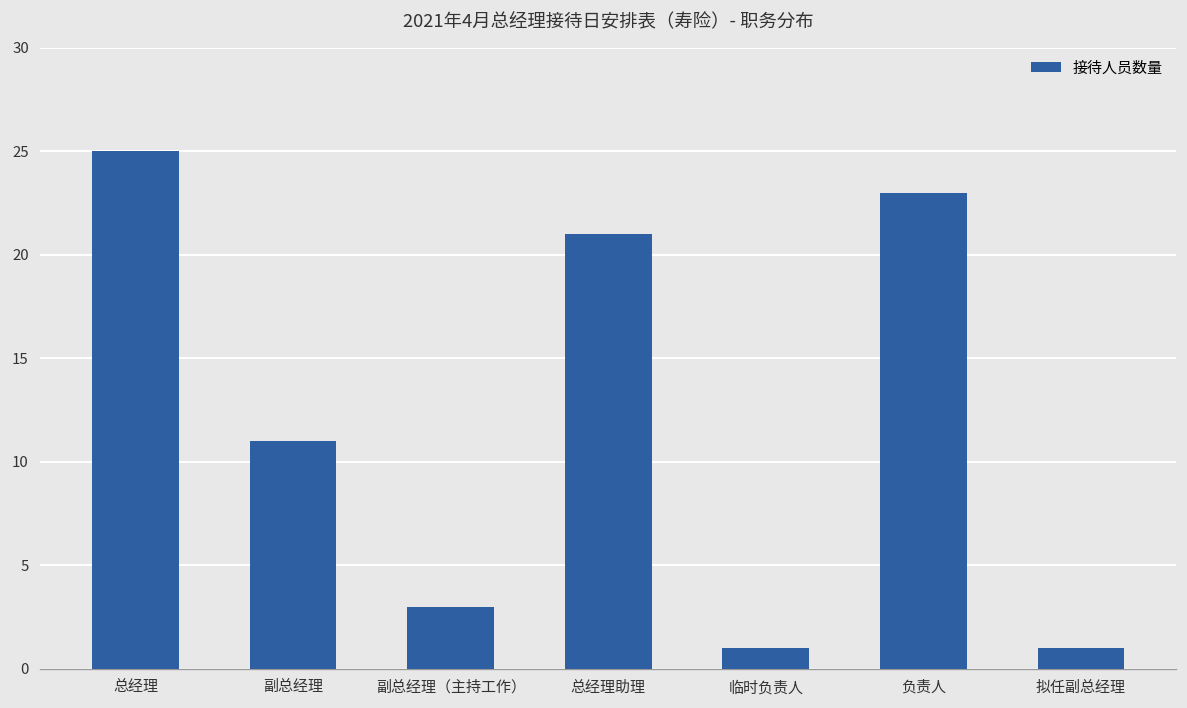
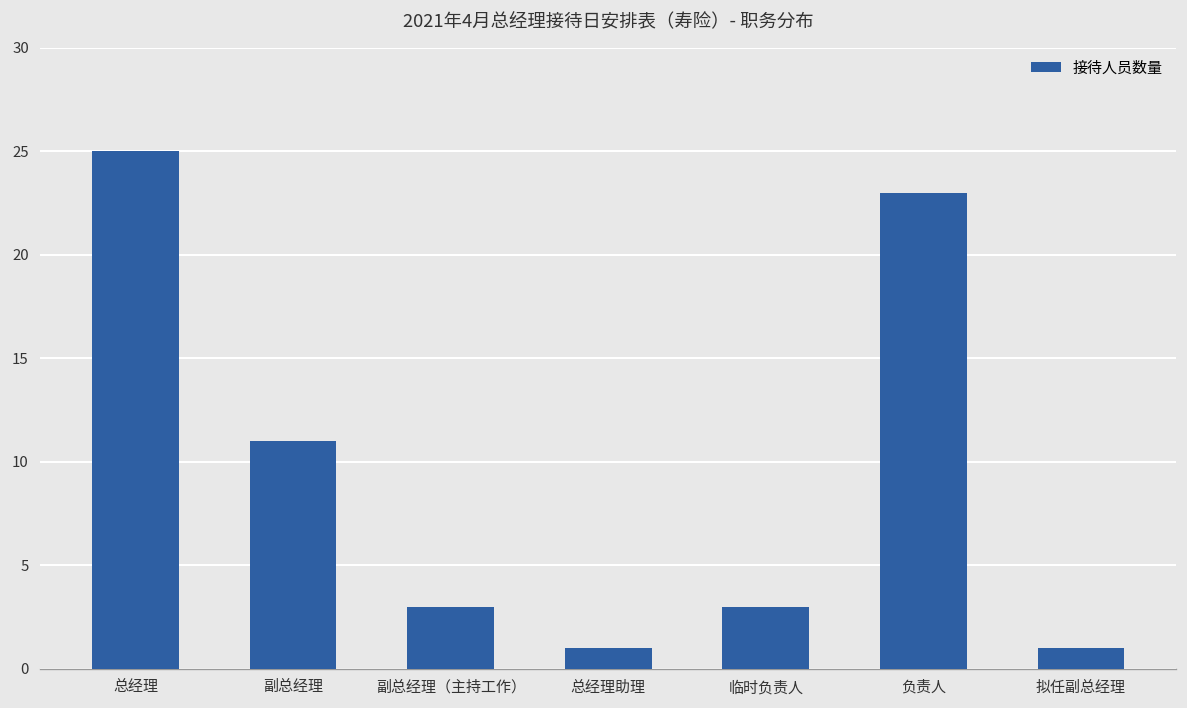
总经理助理: 21 -> 1
临时负责人: 1 -> 3
